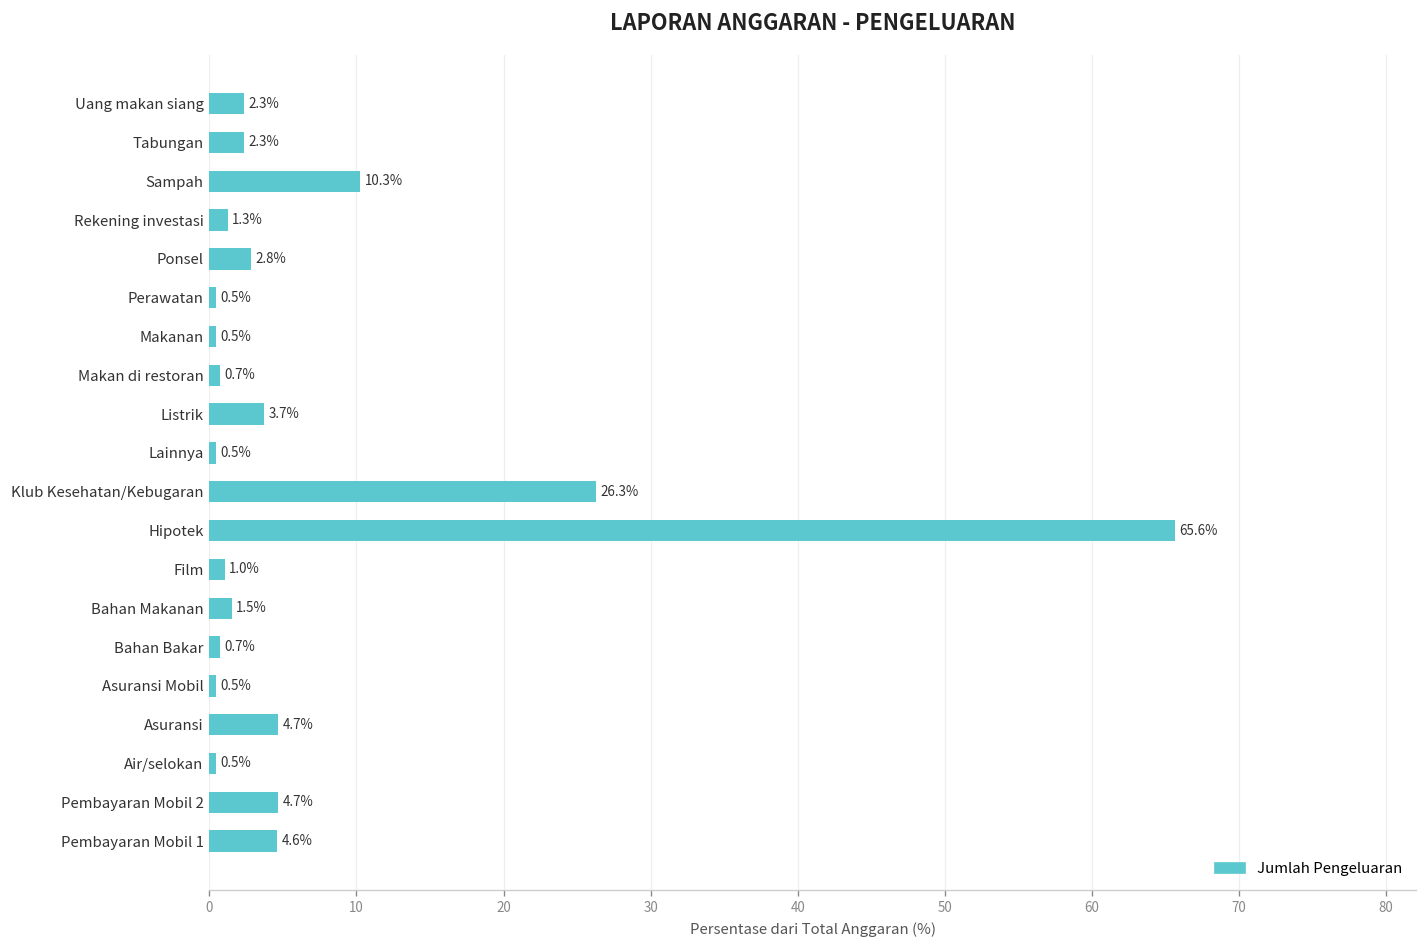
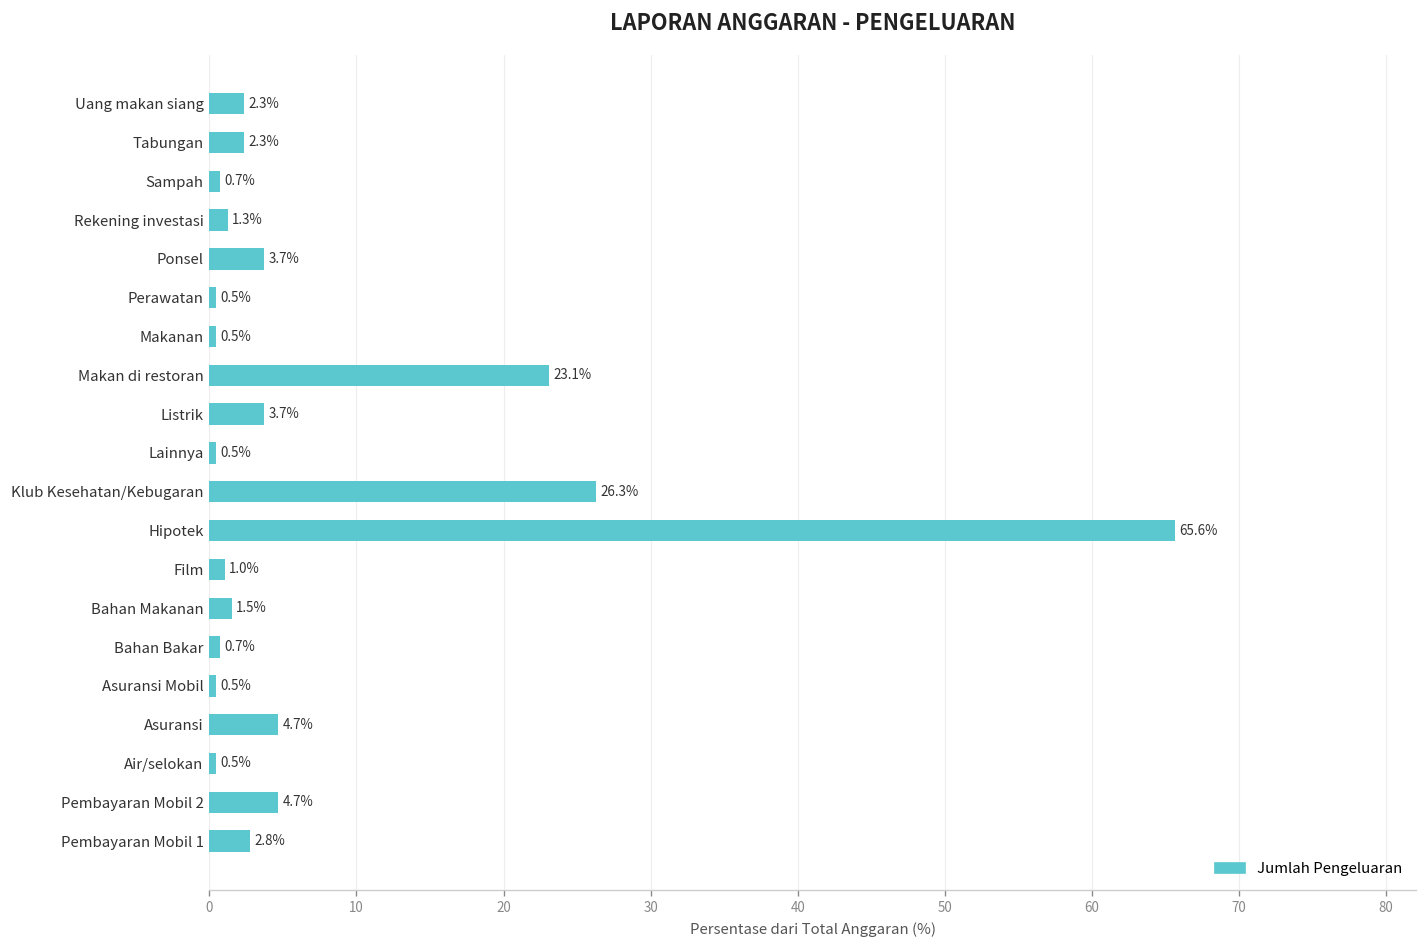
Sampah: 10.3% -> 0.7%
Ponsel: 2.8% -> 3.7%
Makan di restoran: 0.7% -> 23.1%
Pembayaran Mobil 1: 4.6% -> 2.8%
